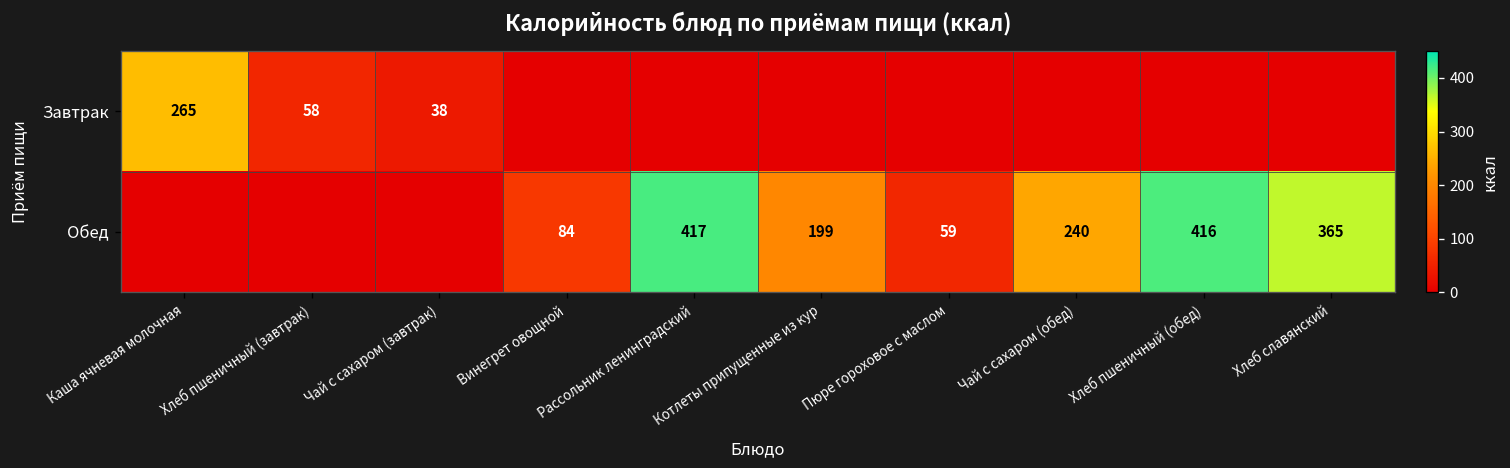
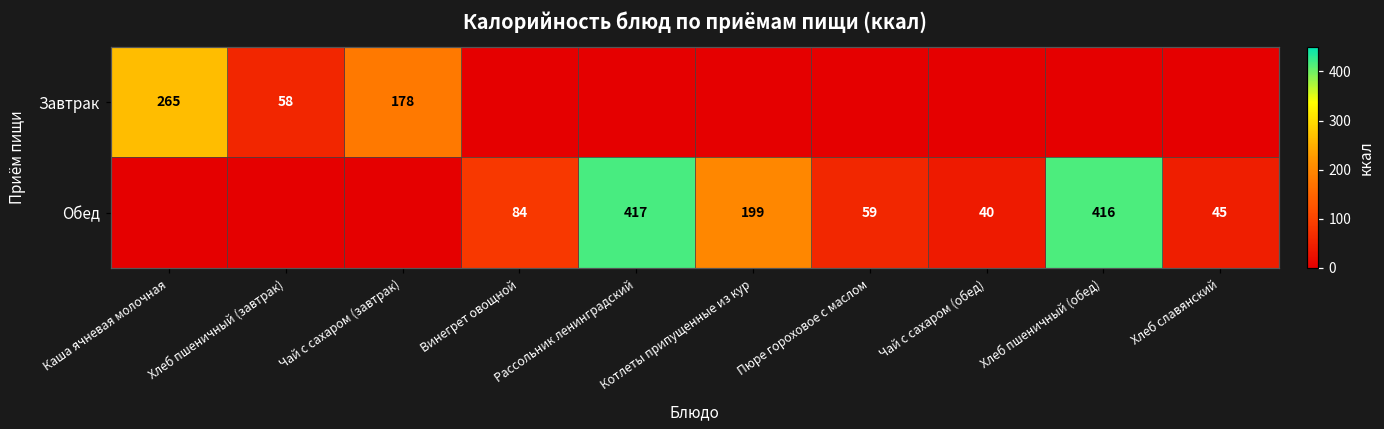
Завтрак, Чай с сахаром (завтрак): 38 -> 178
Обед, Чай с сахаром (обед): 240 -> 40
Обед, Хлеб славянский: 365 -> 45
